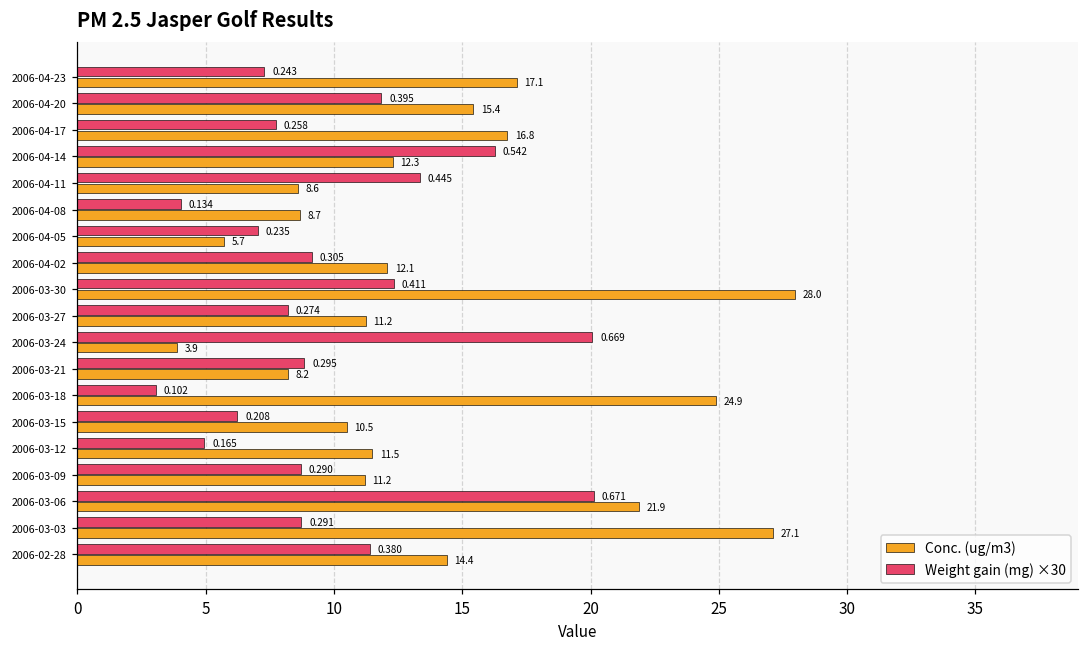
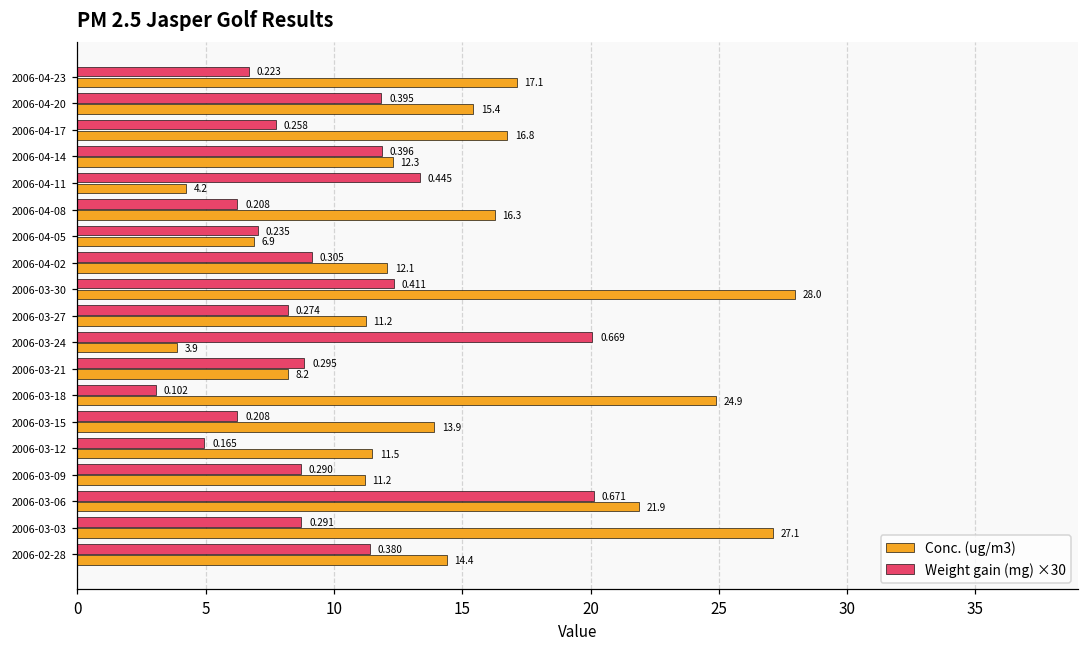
Weight gain (mg) ×30, 2006-04-23: 0.243 -> 0.223
Weight gain (mg) ×30, 2006-04-14: 0.542 -> 0.396
Conc. (ug/m3), 2006-04-11: 8.6 -> 4.2
Weight gain (mg) ×30, 2006-04-08: 0.134 -> 0.208
Conc. (ug/m3), 2006-04-08: 8.7 -> 16.3
Conc. (ug/m3), 2006-04-05: 5.7 -> 6.9
Conc. (ug/m3), 2006-03-15: 10.5 -> 13.9
